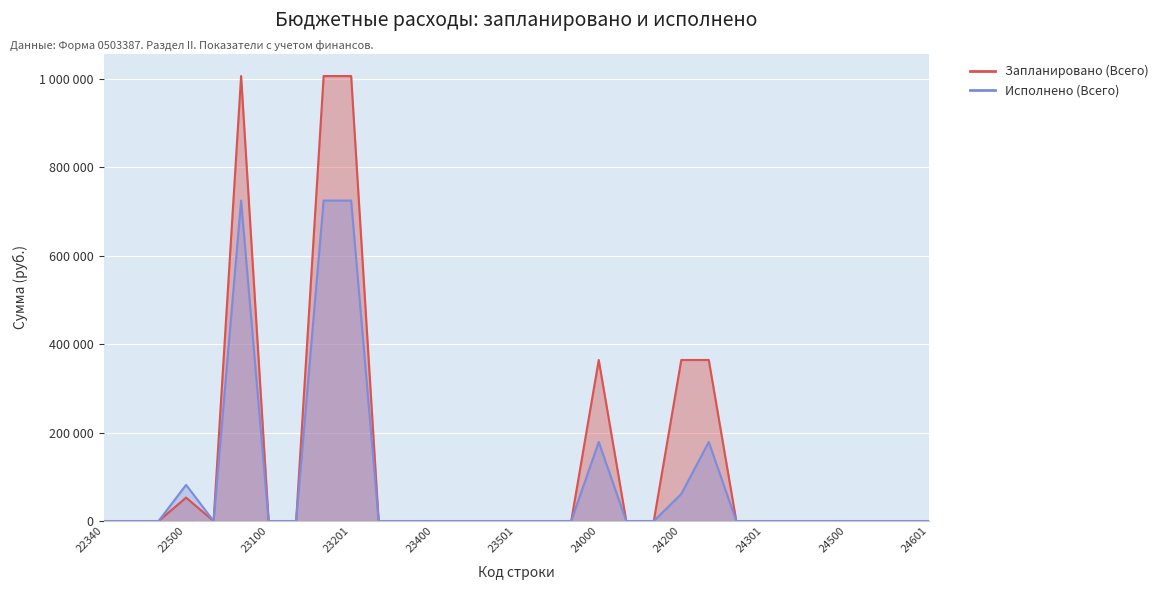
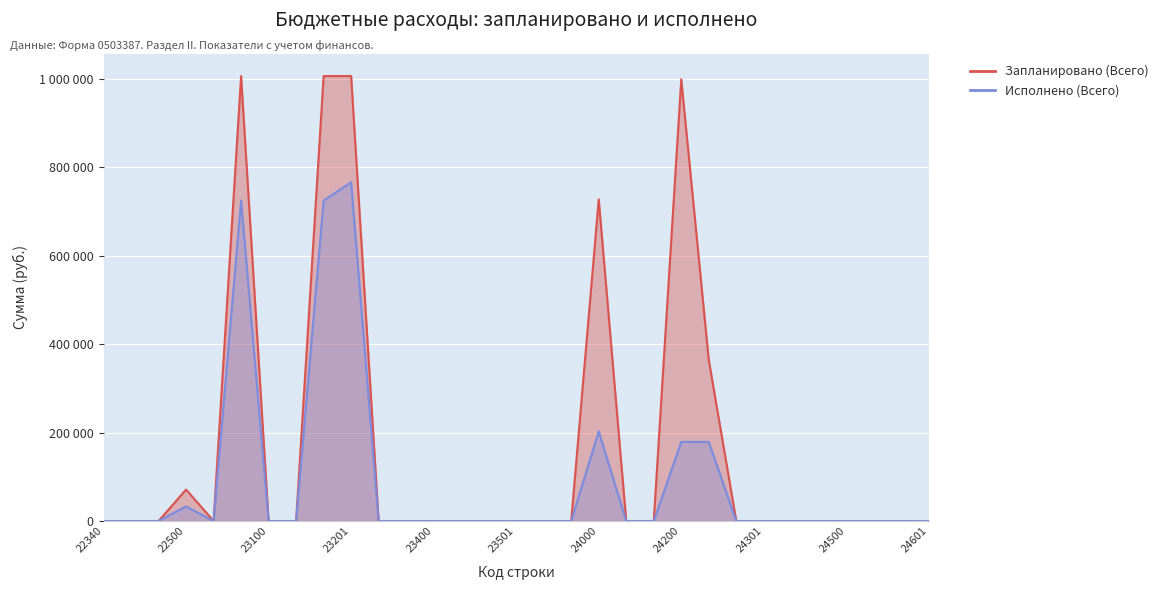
Запланировано (Всего), 22500: 50000 -> 70000
Исполнено (Всего), 22500: 80000 -> 30000
Исполнено (Всего), 23201: 720000 -> 770000
Запланировано (Всего), 24000: 360000 -> 730000
Исполнено (Всего), 24000: 180000 -> 200000
Запланировано (Всего), 24200: 360000 -> 1000000
Исполнено (Всего), 24200: 60000 -> 180000
